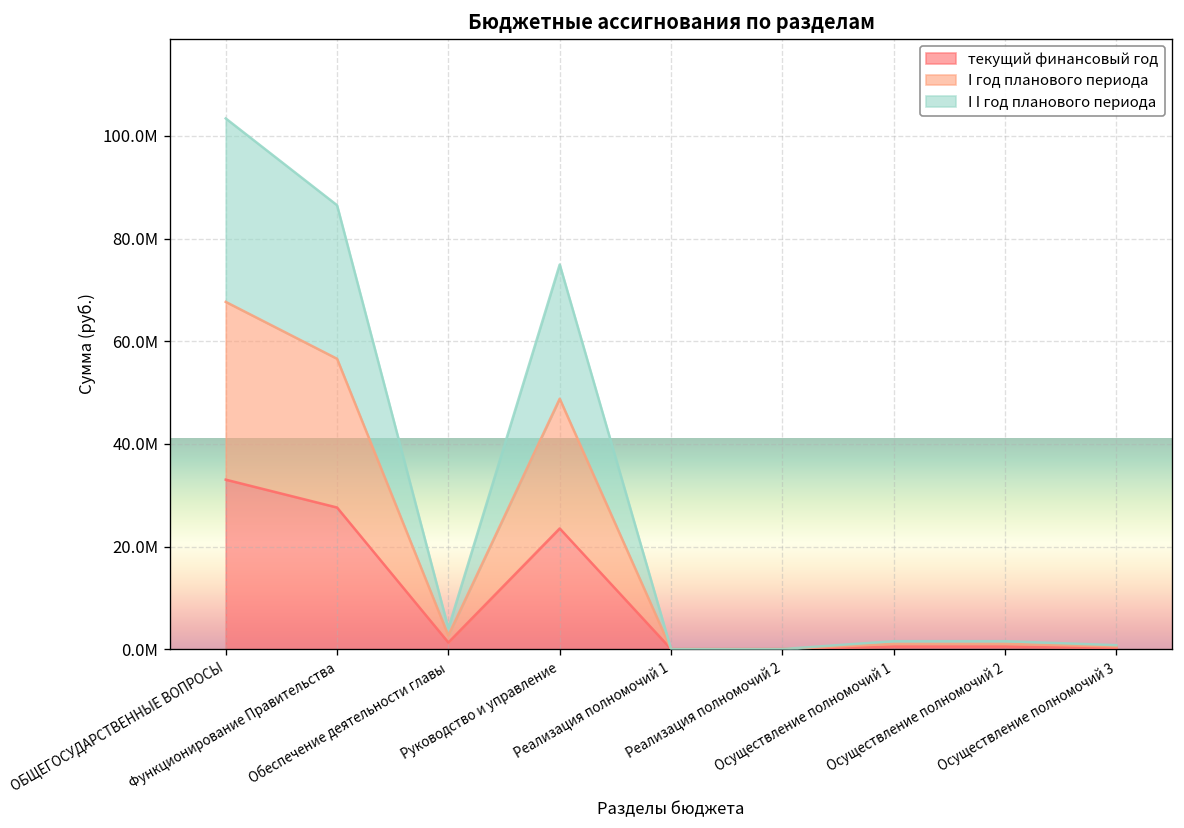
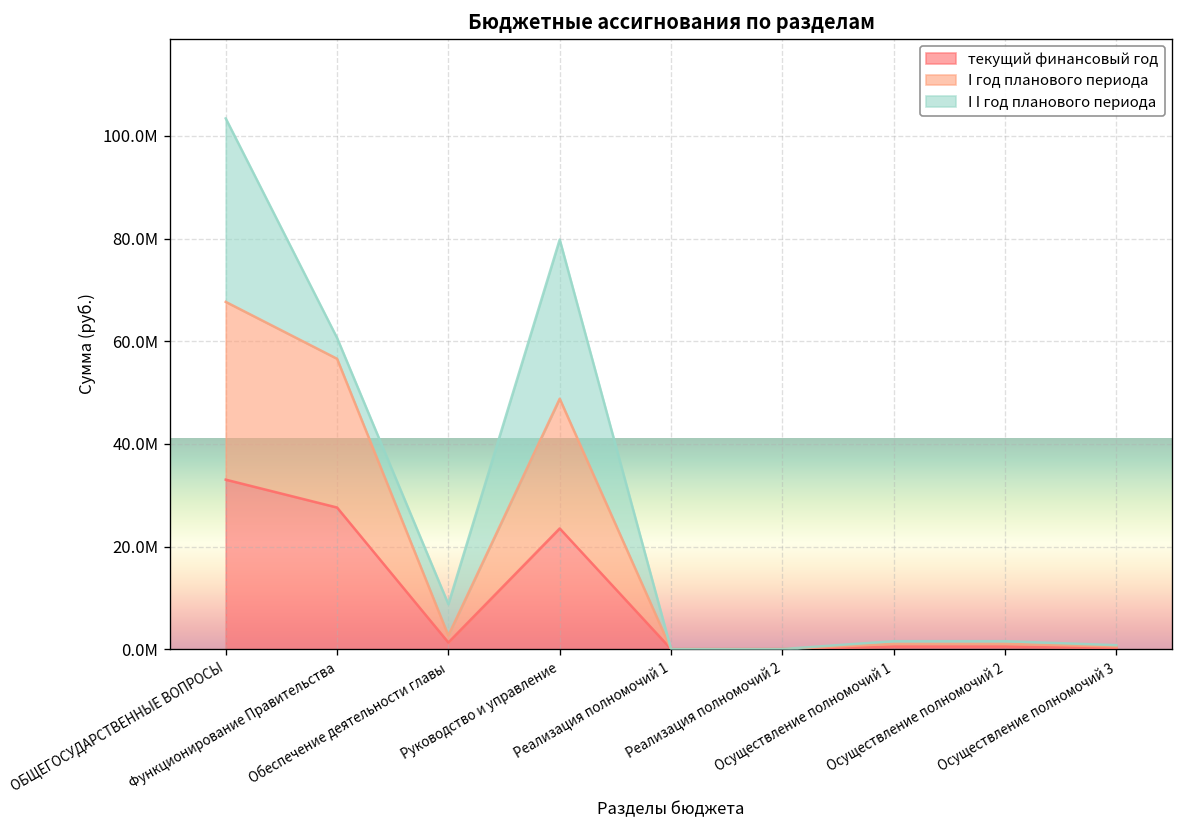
I I год планового периода, Функционирование Правительства: 30000000 -> 4000000
I I год планового периода, Обеспечение деятельности главы: 1000000 -> 6000000
I I год планового периода, Руководство и управление: 26000000 -> 31000000
